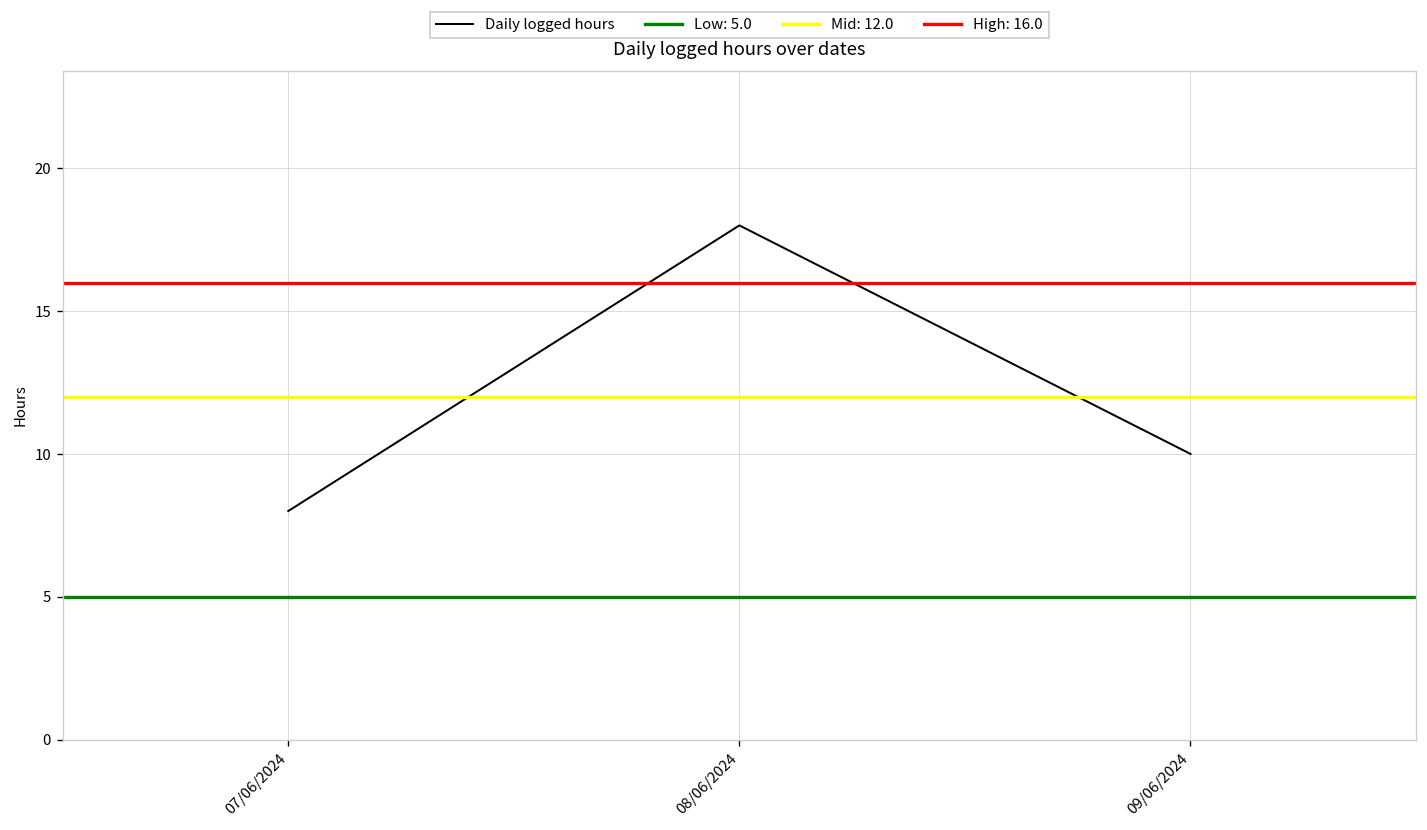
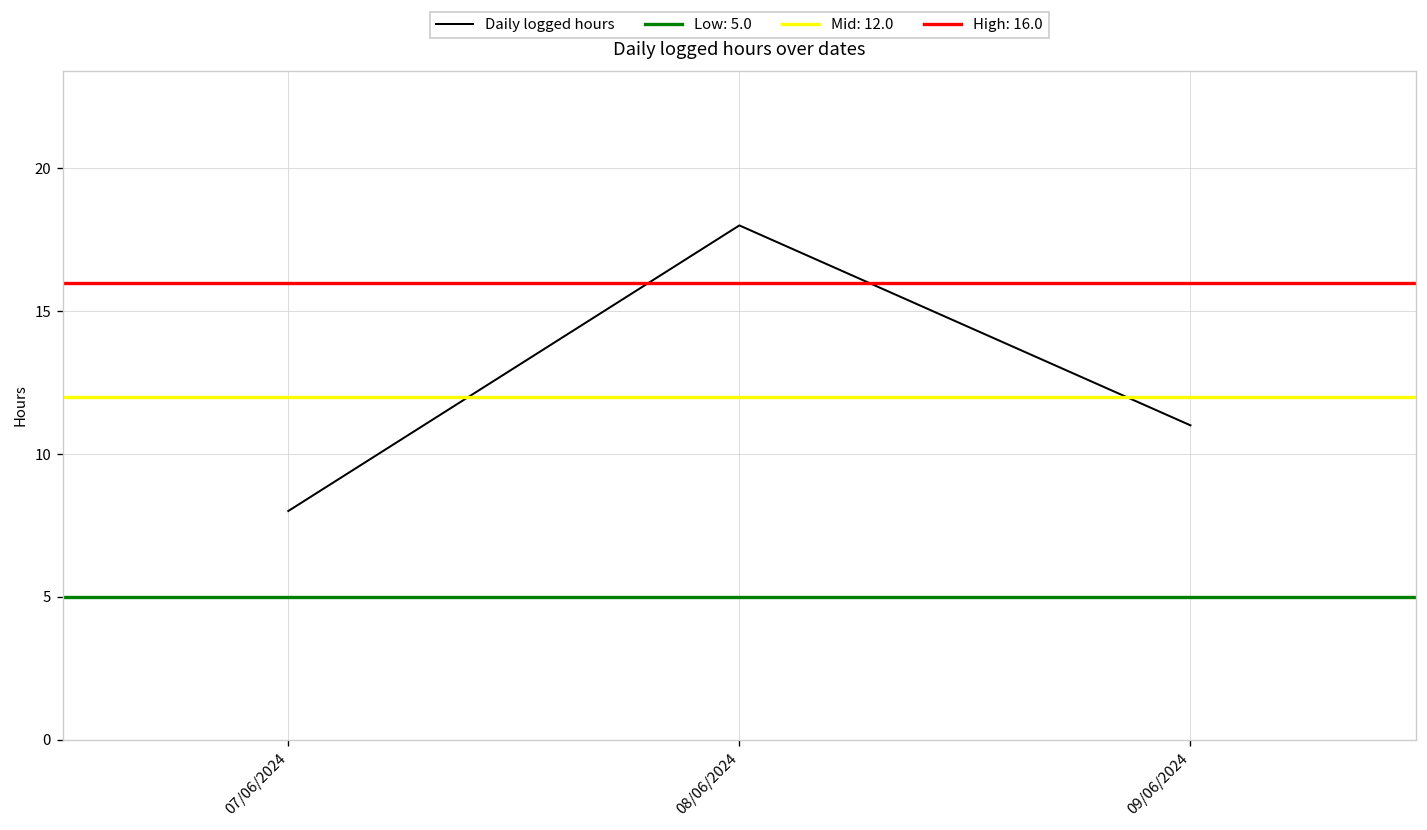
09/06/2024: 10 -> 11
